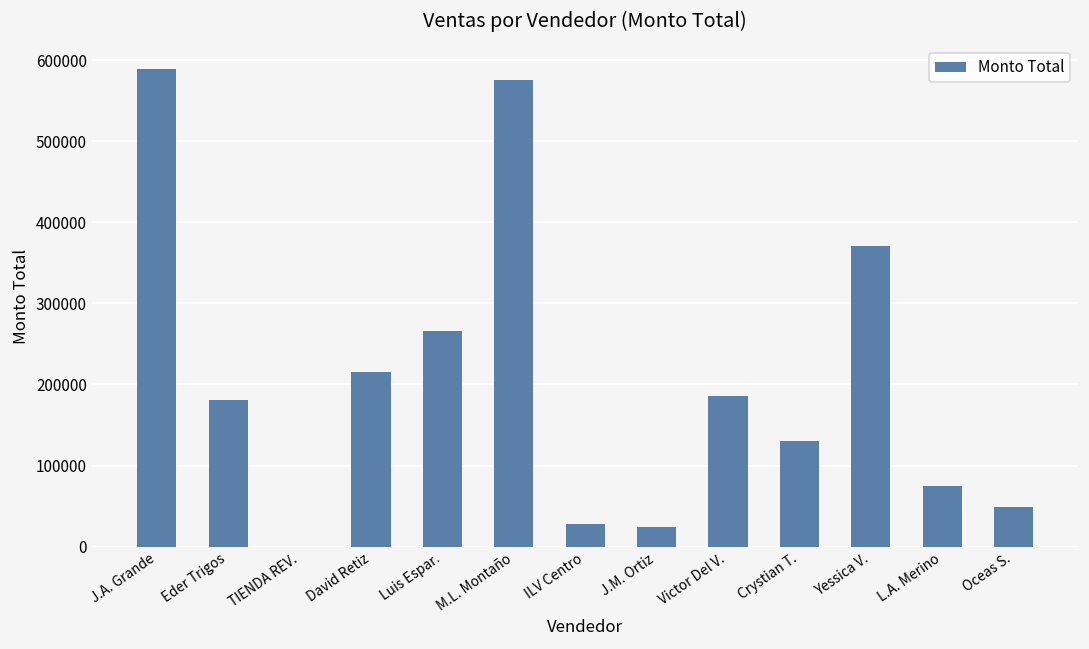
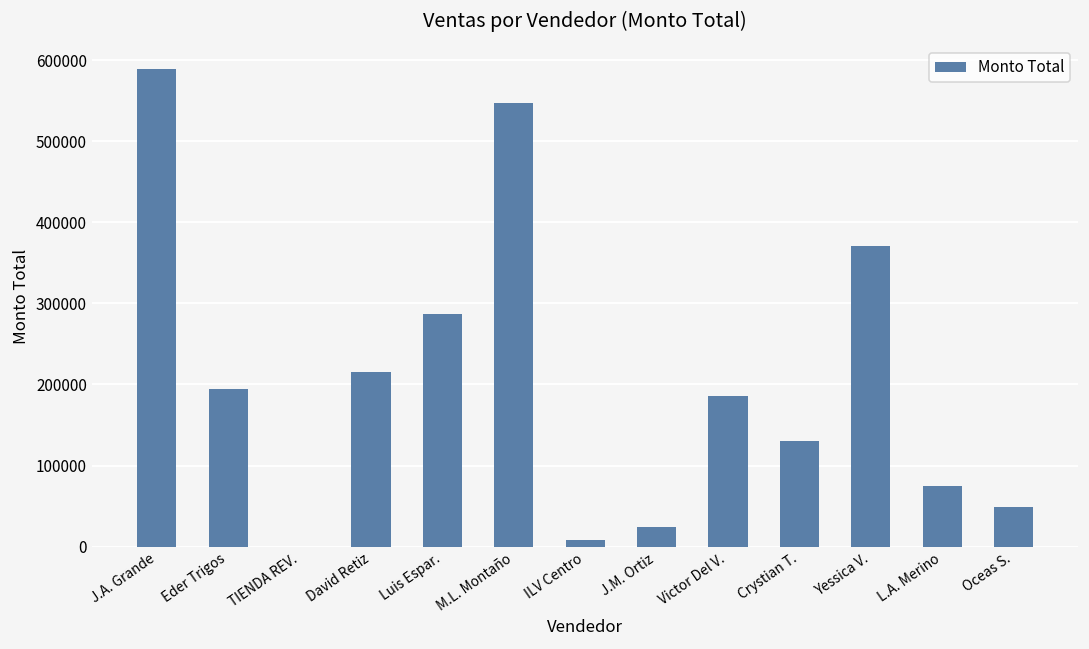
Eder Trigos: 180000 -> 190000
Luis Espar.: 270000 -> 290000
M.L. Montaño: 580000 -> 550000
ILV Centro: 30000 -> 10000
